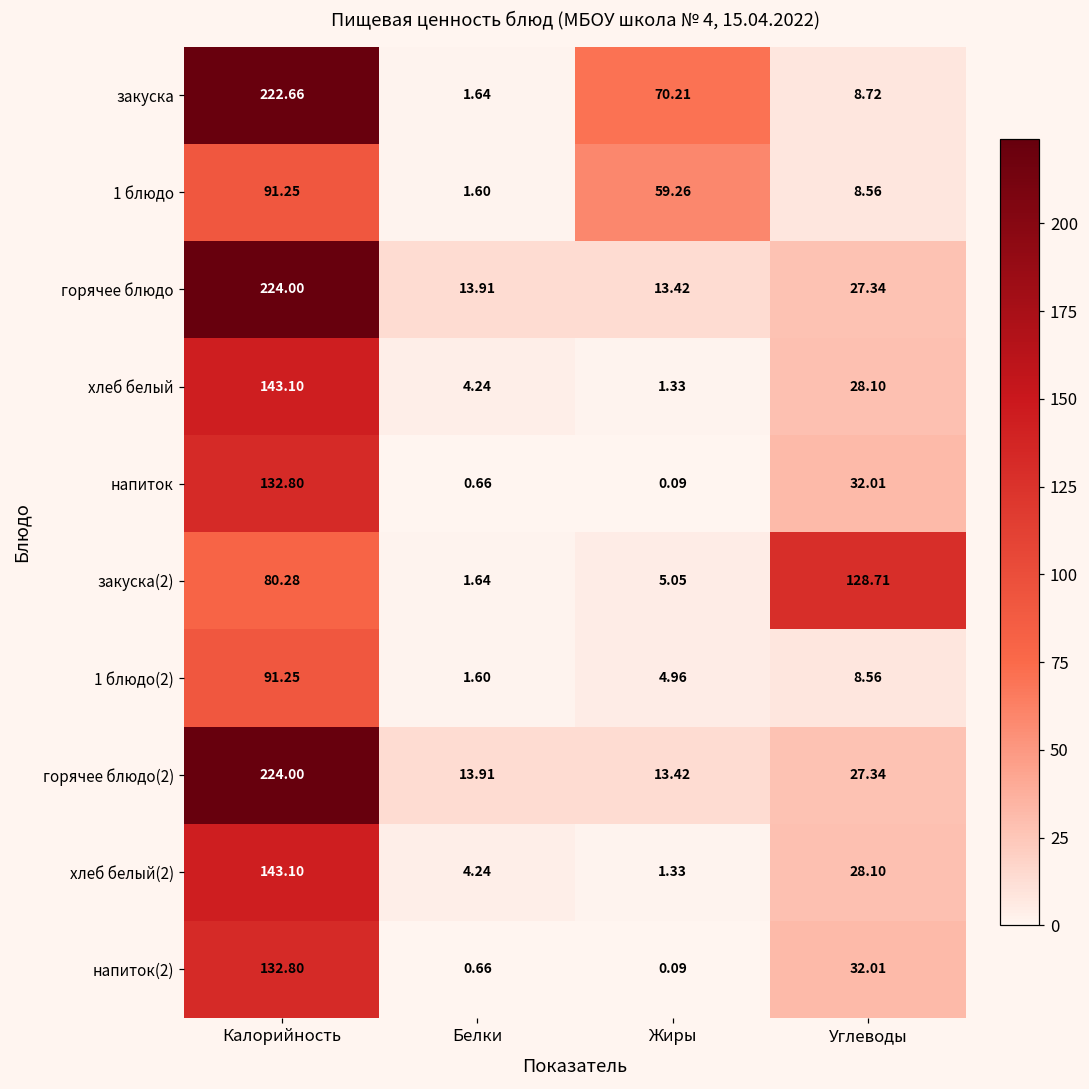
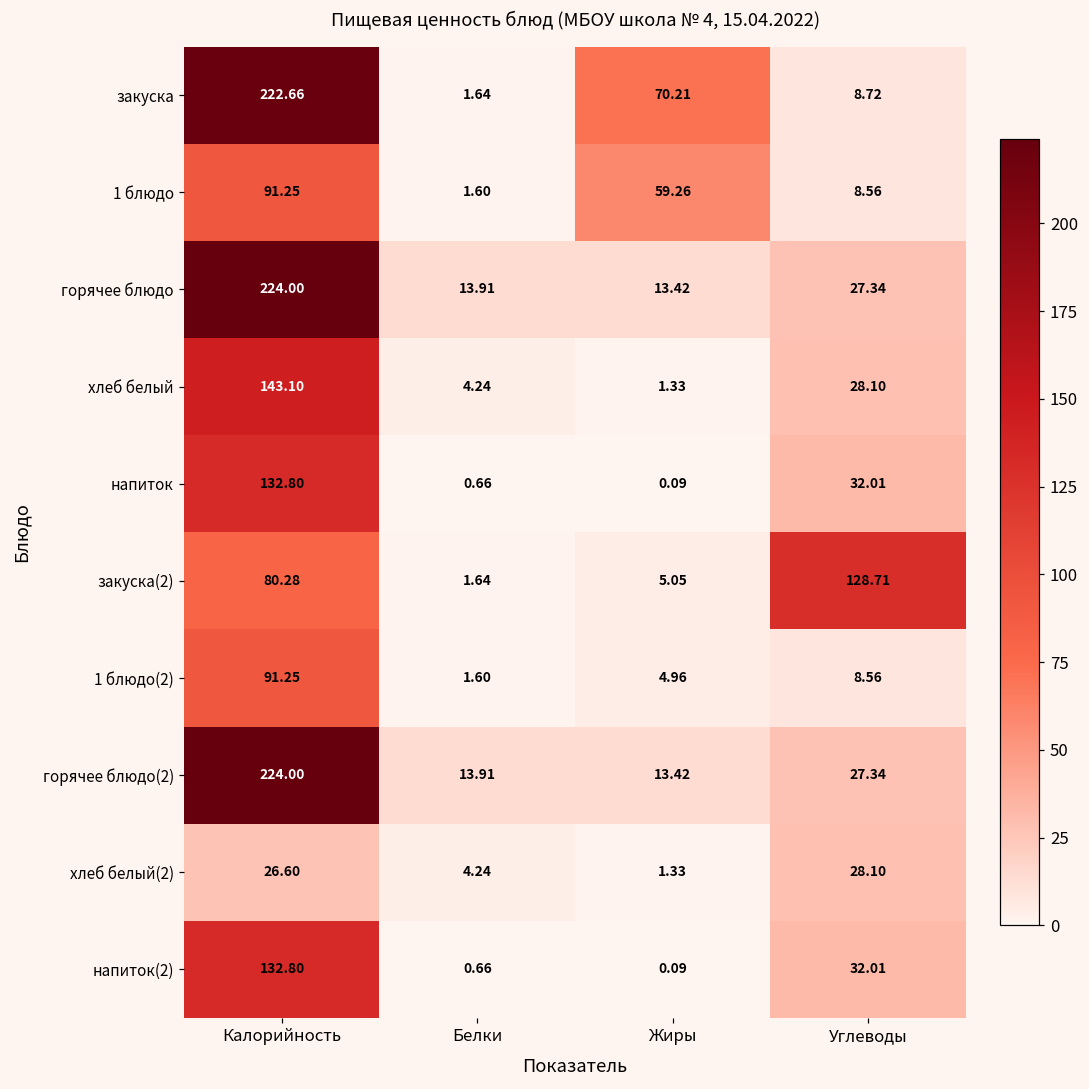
хлеб белый(2), Калорийность: 143.10 -> 26.60
